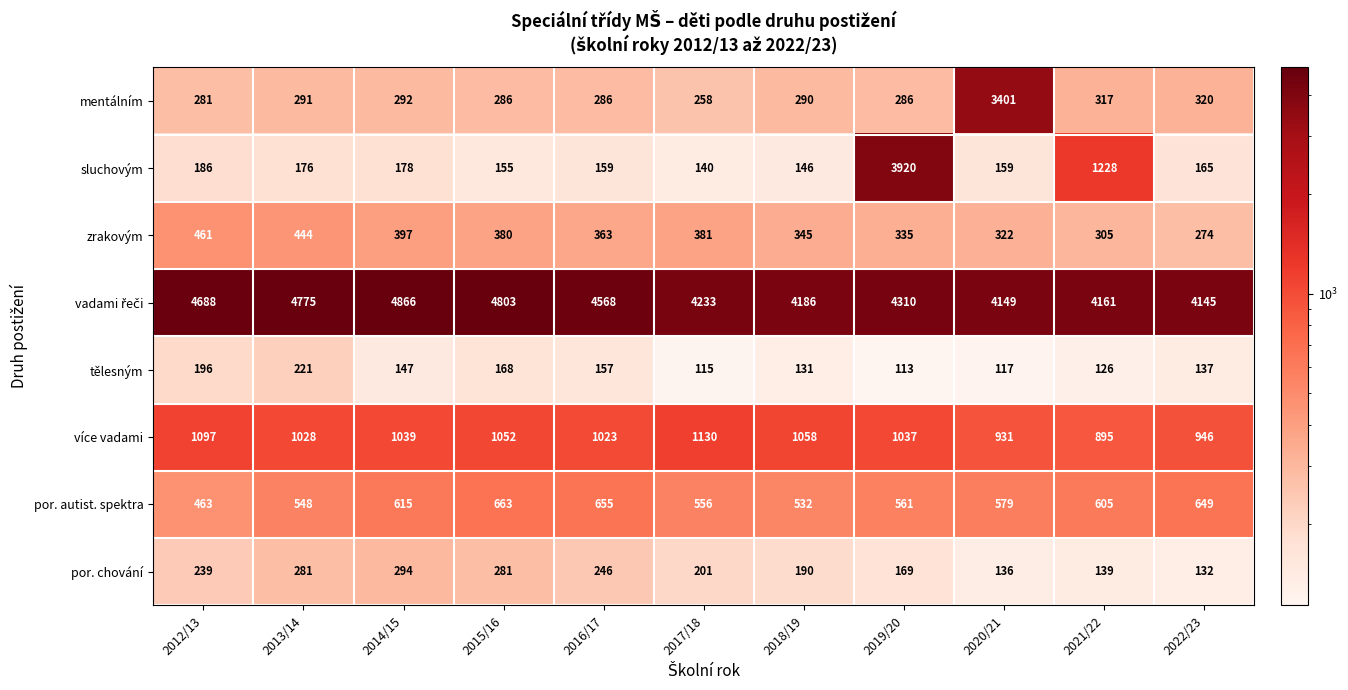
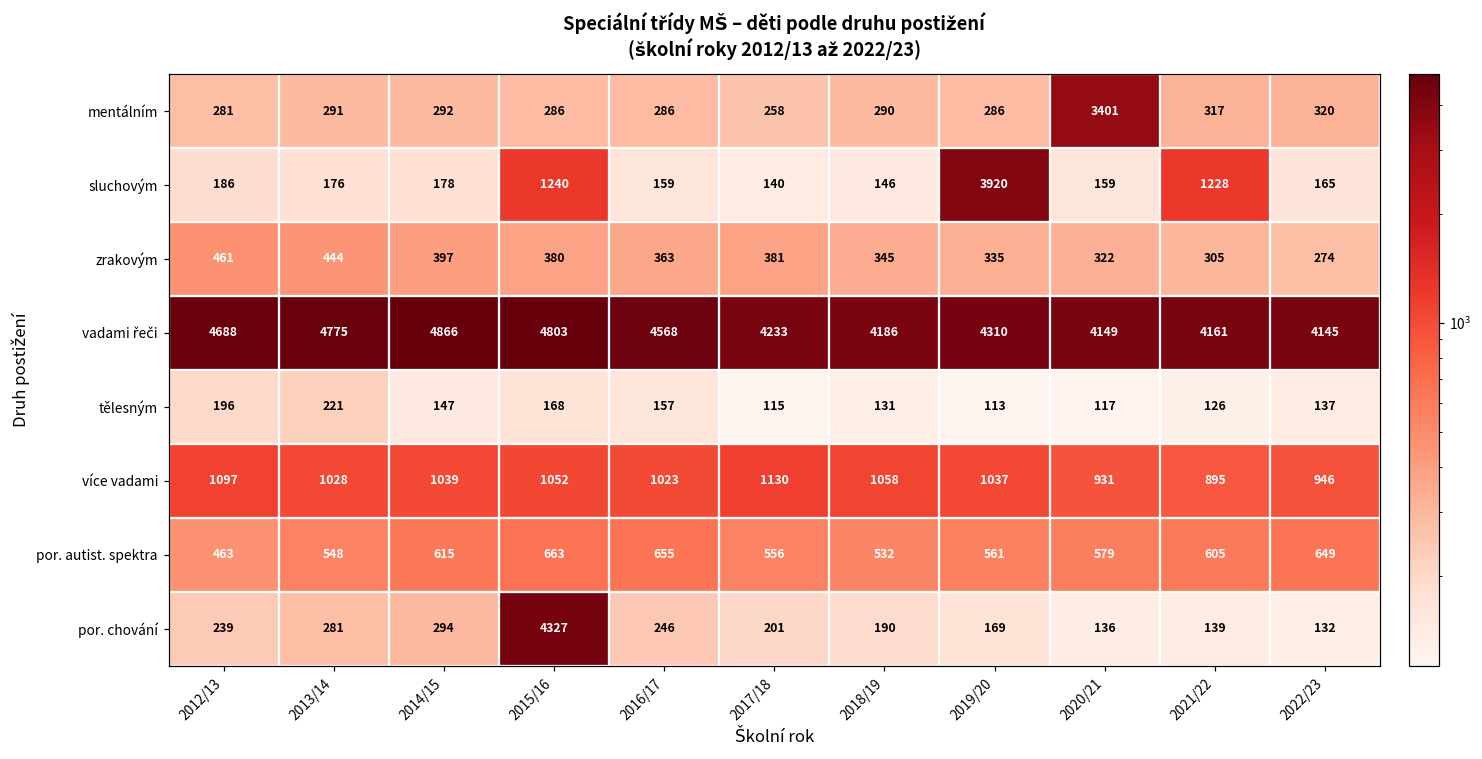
sluchovým, 2015/16: 155 -> 1240
por. chování, 2015/16: 281 -> 4327
